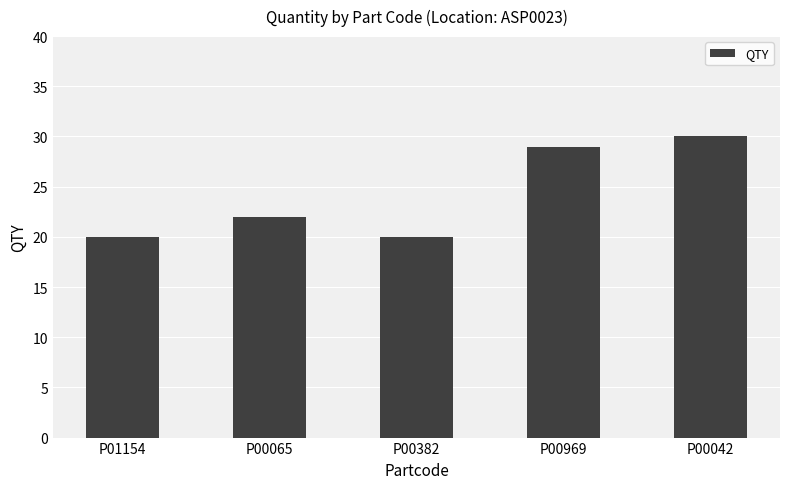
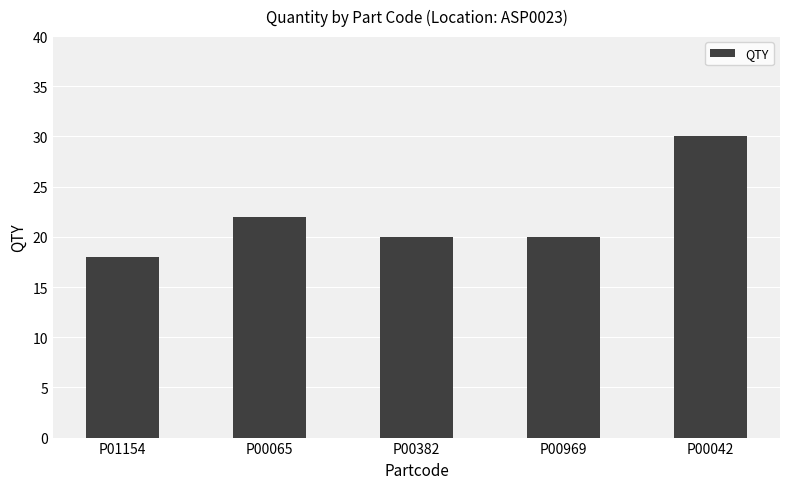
P01154: 20 -> 18
P00969: 29 -> 20
